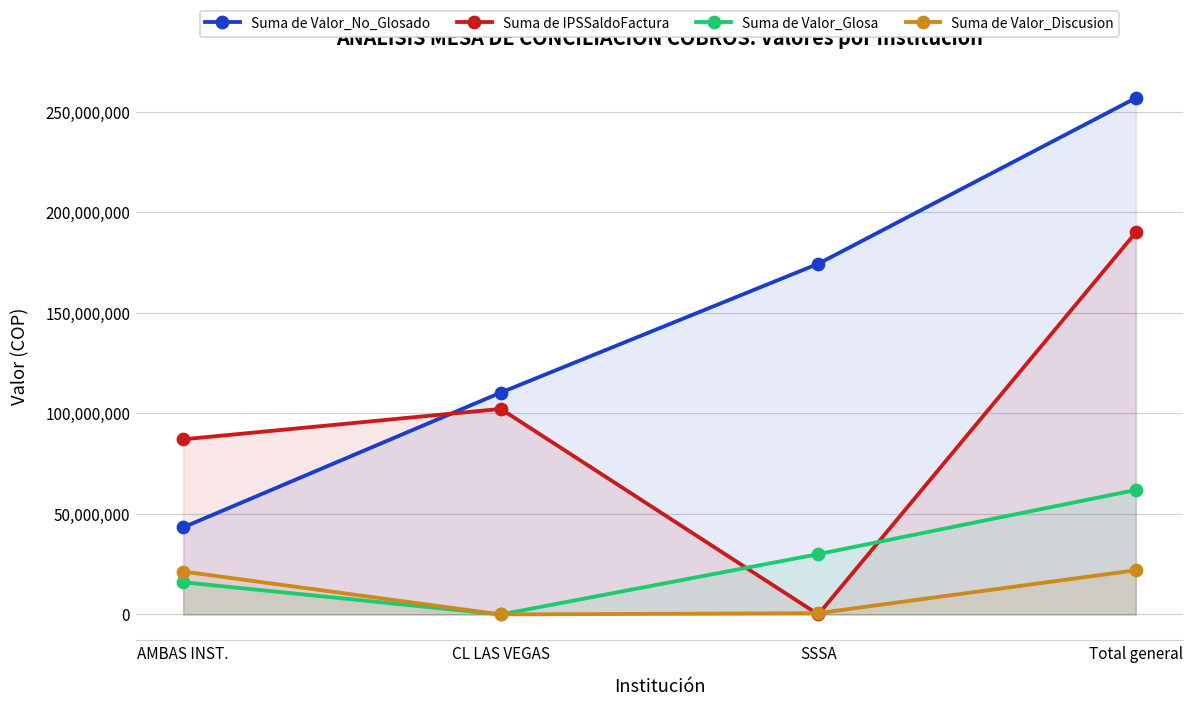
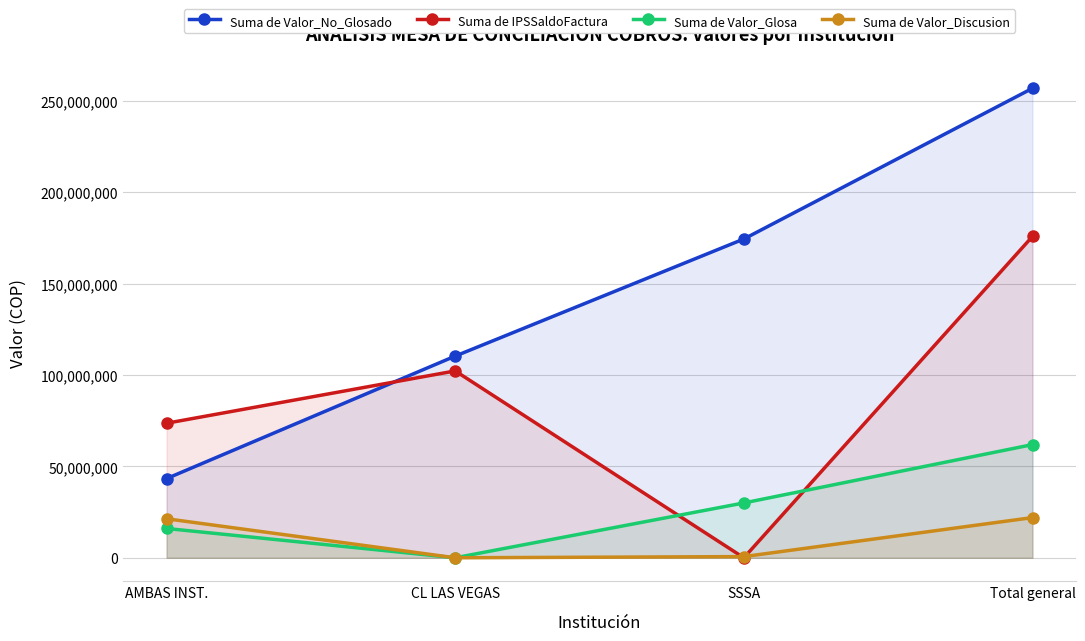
Suma de IPSSaldoFactura, AMBAS INST.: 87,000,000 -> 74,000,000
Suma de IPSSaldoFactura, Total general: 190,000,000 -> 176,000,000
